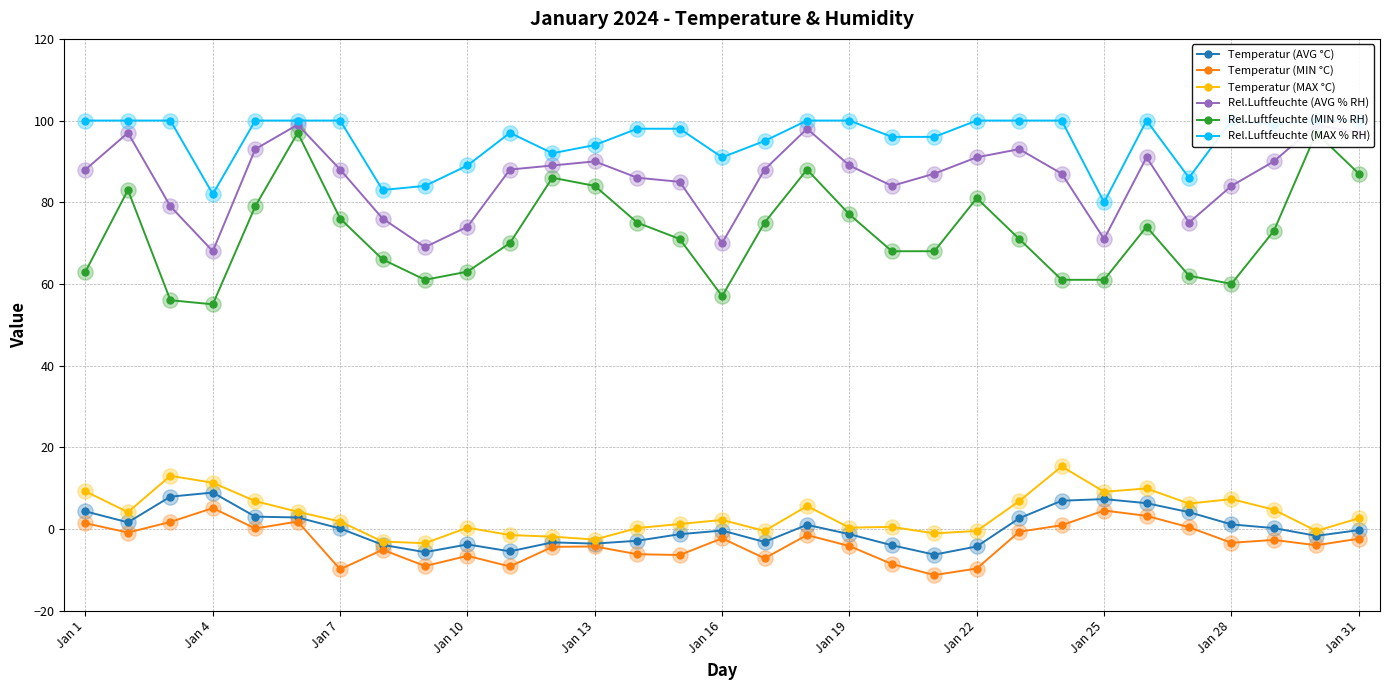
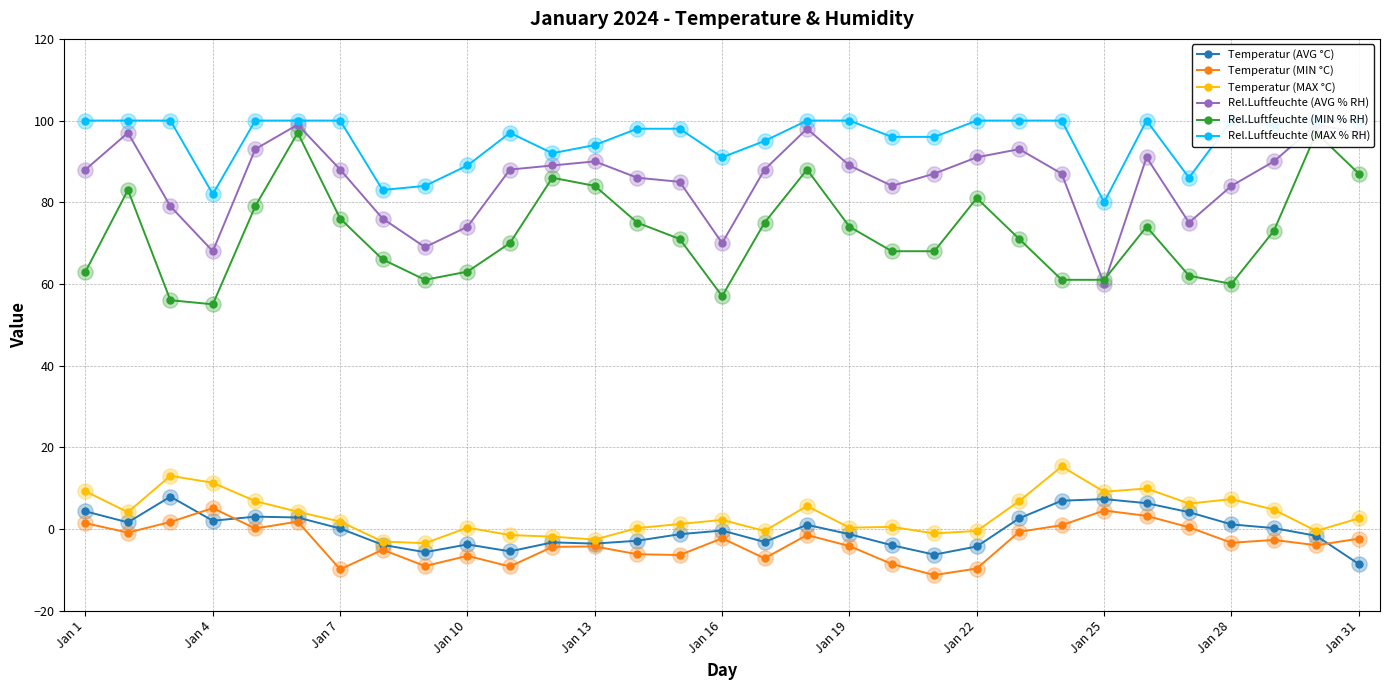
Temperatur (AVG °C), Jan 4: 9 -> 2
Rel.Luftfeuchte (MIN % RH), Jan 19: 77 -> 74
Rel.Luftfeuchte (AVG % RH), Jan 25: 71 -> 60
Temperatur (AVG °C), Jan 31: 0 -> -9
